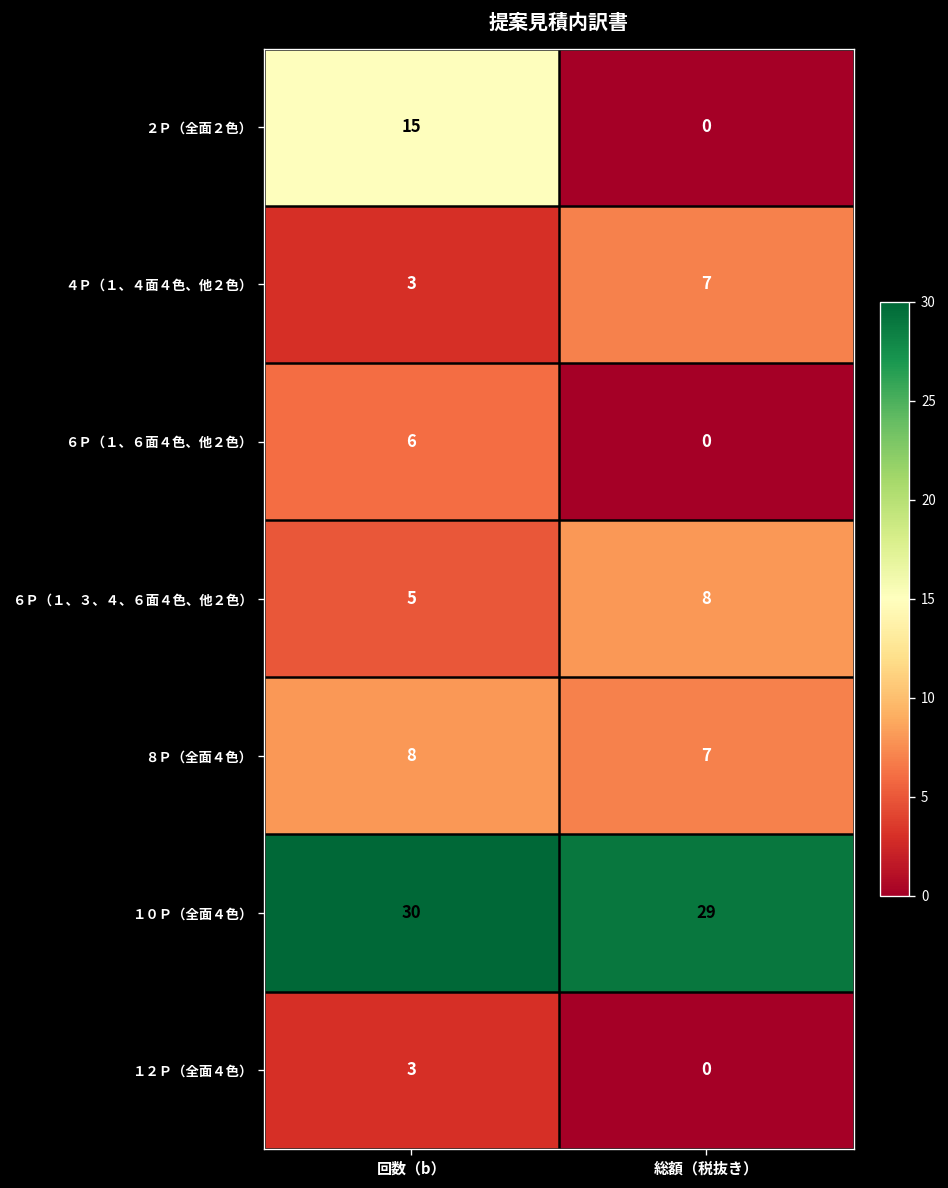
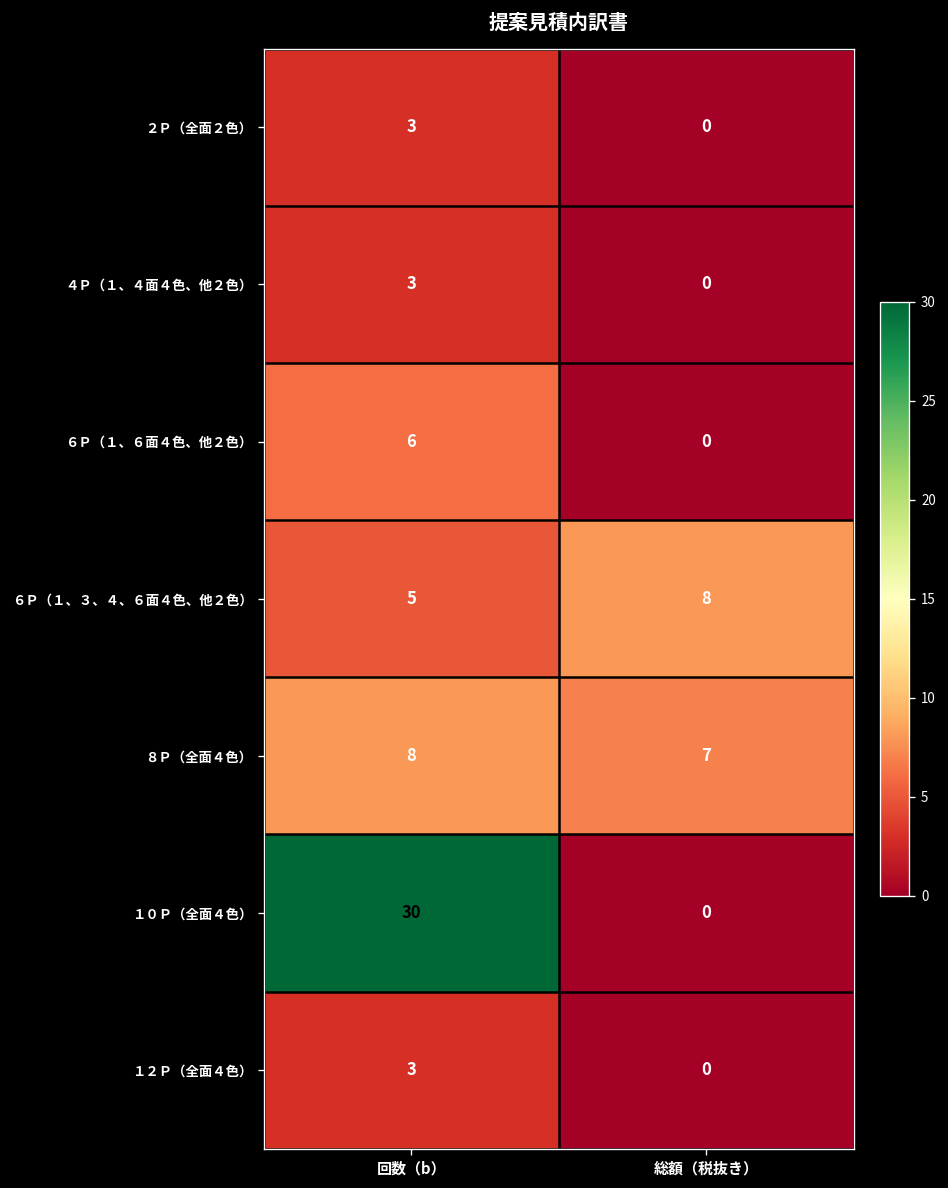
２Ｐ（全面２色）, 回数（b）: 15 -> 3
４Ｐ（１、４面４色、他２色）, 総額（税抜き）: 7 -> 0
１０Ｐ（全面４色）, 総額（税抜き）: 29 -> 0
